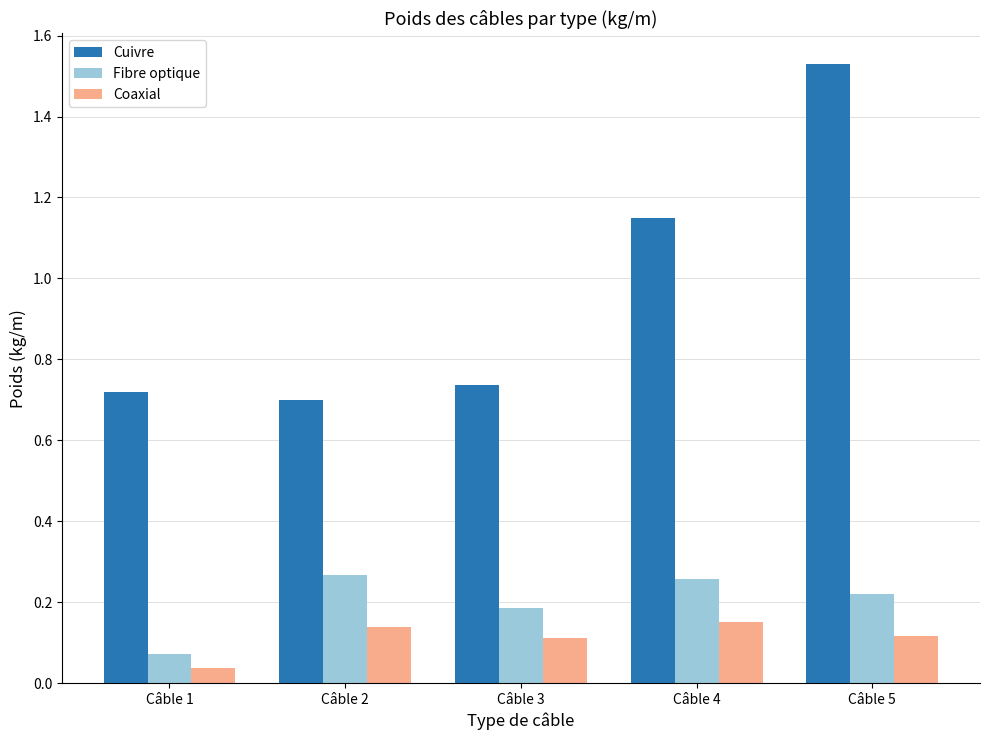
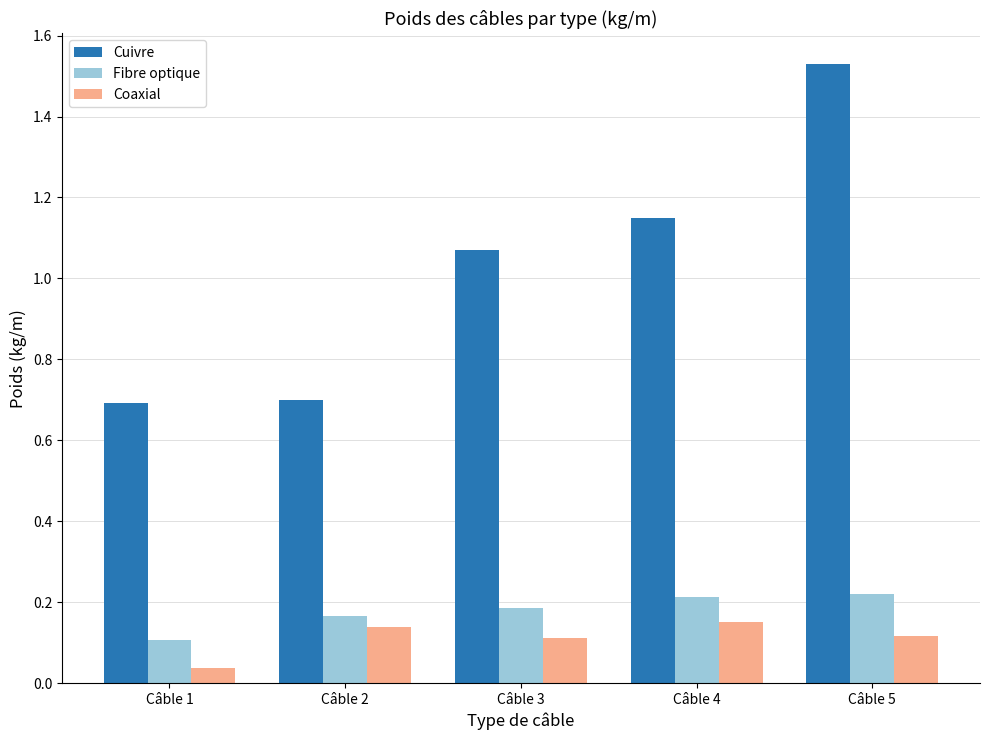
Cuivre, Câble 1: 0.72 -> 0.69
Fibre optique, Câble 1: 0.07 -> 0.11
Fibre optique, Câble 2: 0.27 -> 0.17
Cuivre, Câble 3: 0.74 -> 1.07
Fibre optique, Câble 4: 0.26 -> 0.21
